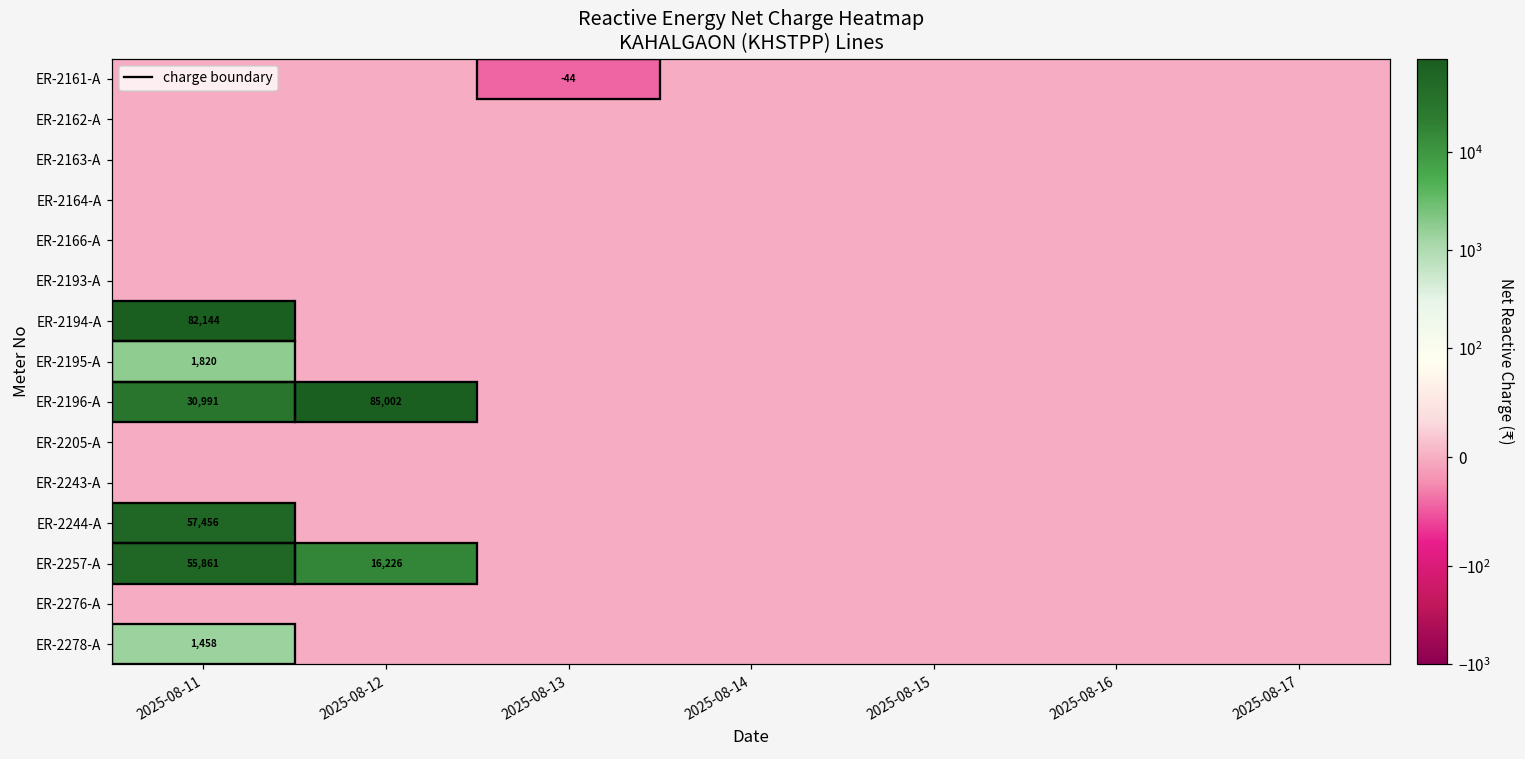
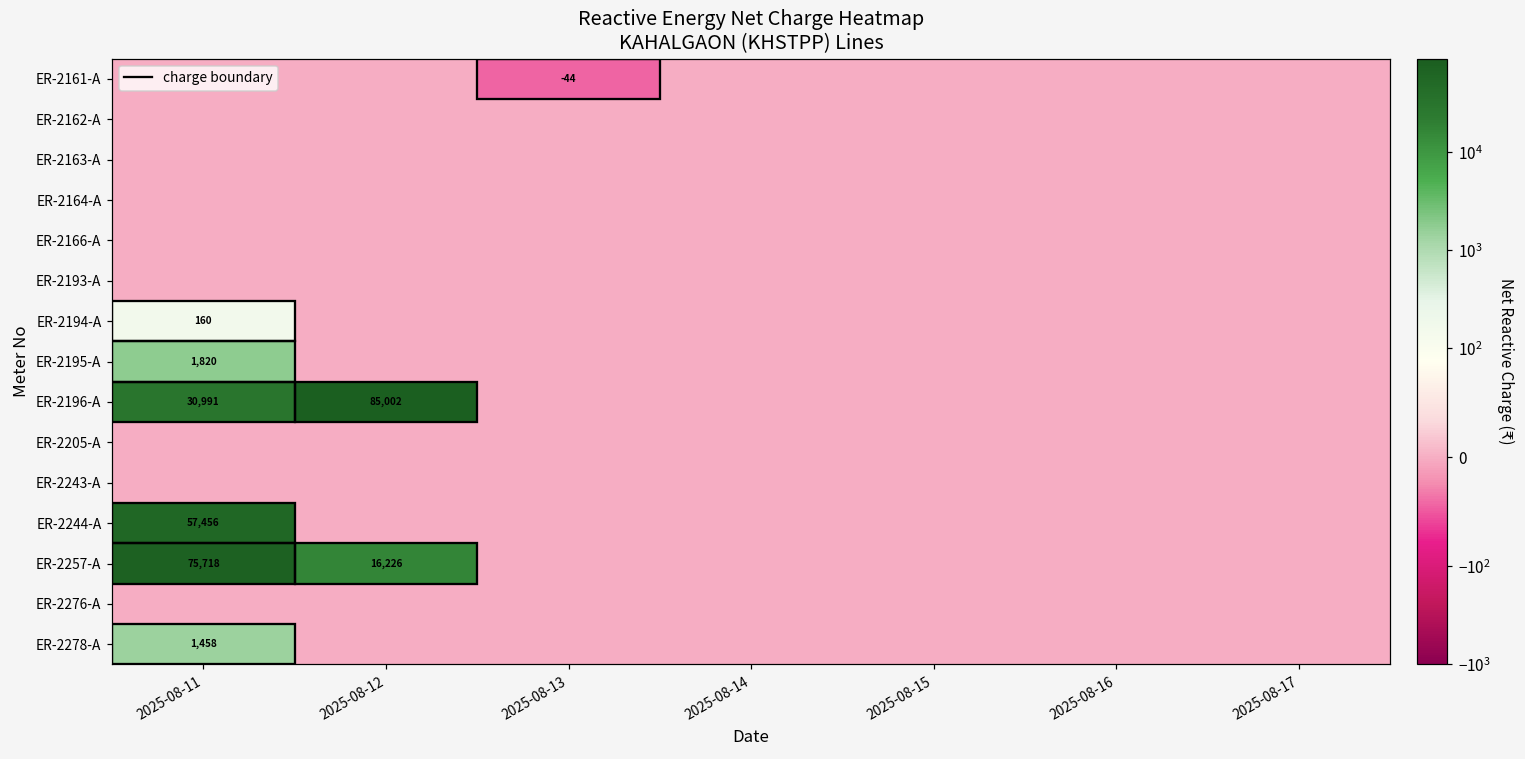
ER-2194-A, 2025-08-11: 82,144 -> 160
ER-2257-A, 2025-08-11: 55,861 -> 75,718
